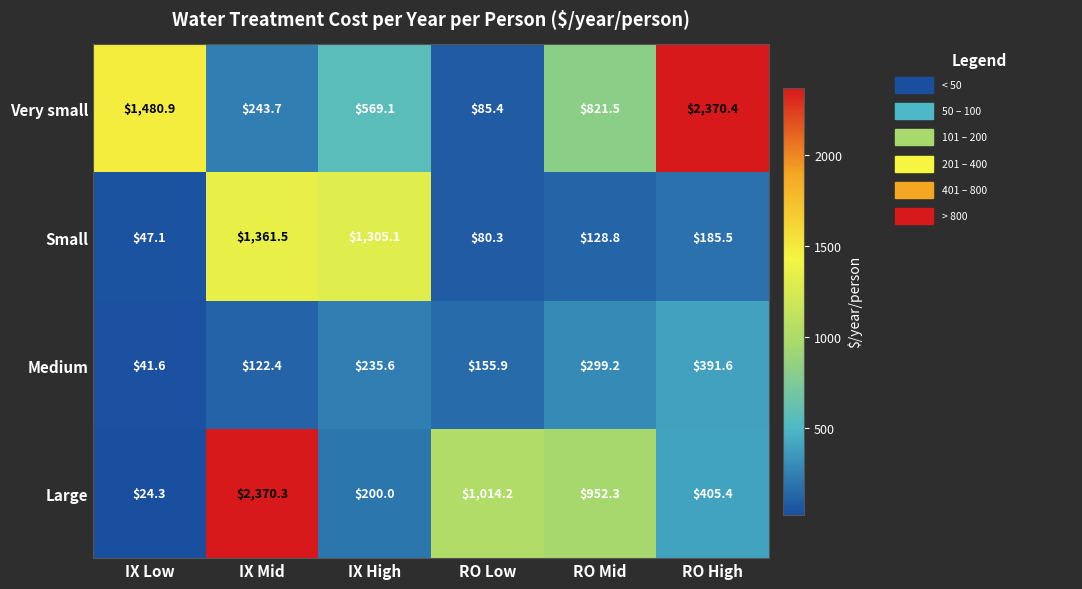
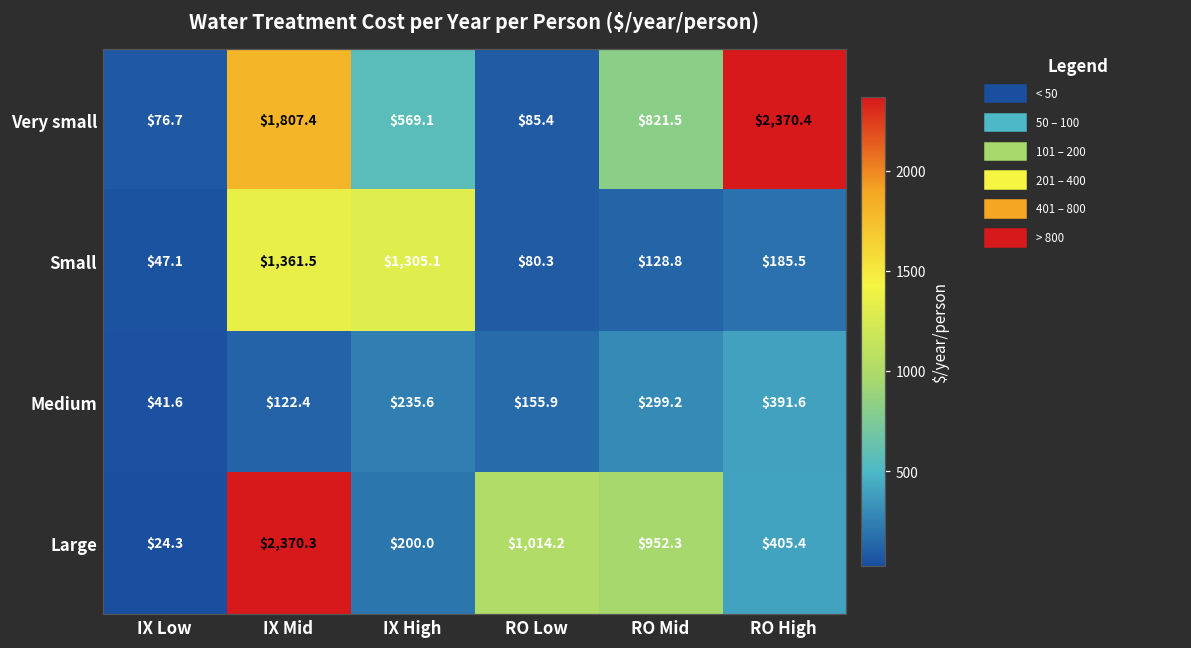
Very small, IX Low: $1,480.9 -> $76.7
Very small, IX Mid: $243.7 -> $1,807.4
